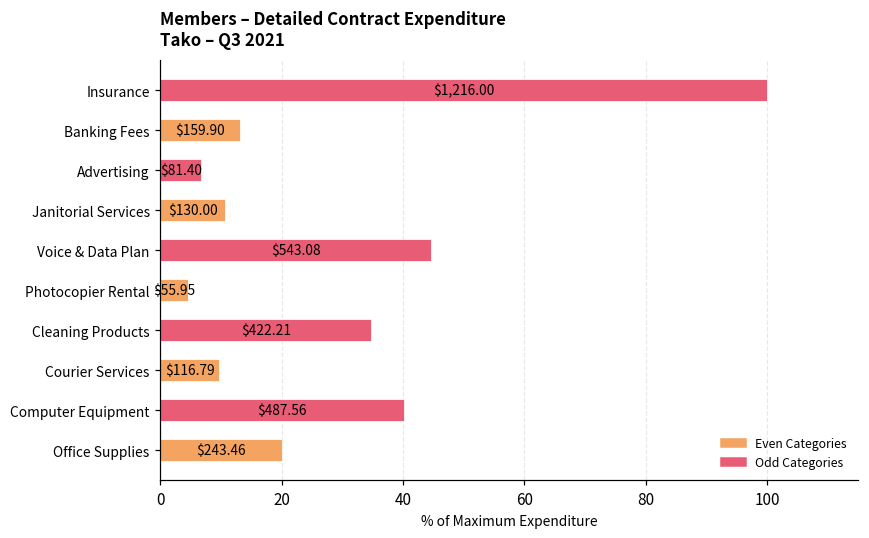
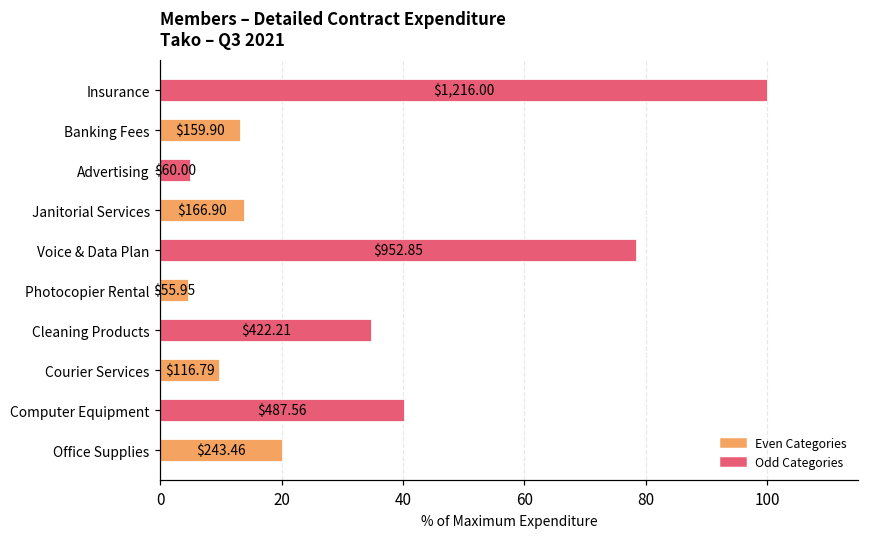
Advertising: $81.40 -> $60.00
Janitorial Services: $130.00 -> $166.90
Voice & Data Plan: $543.08 -> $952.85
